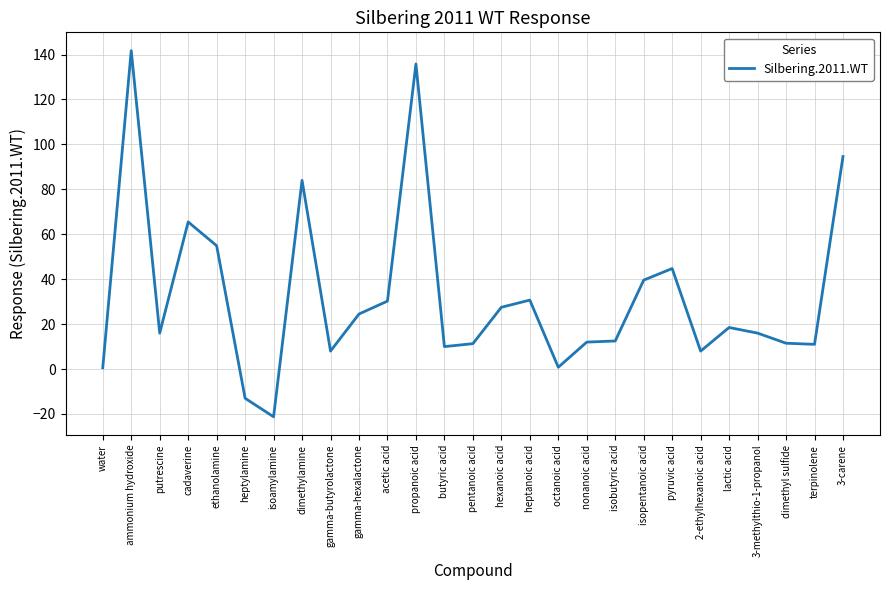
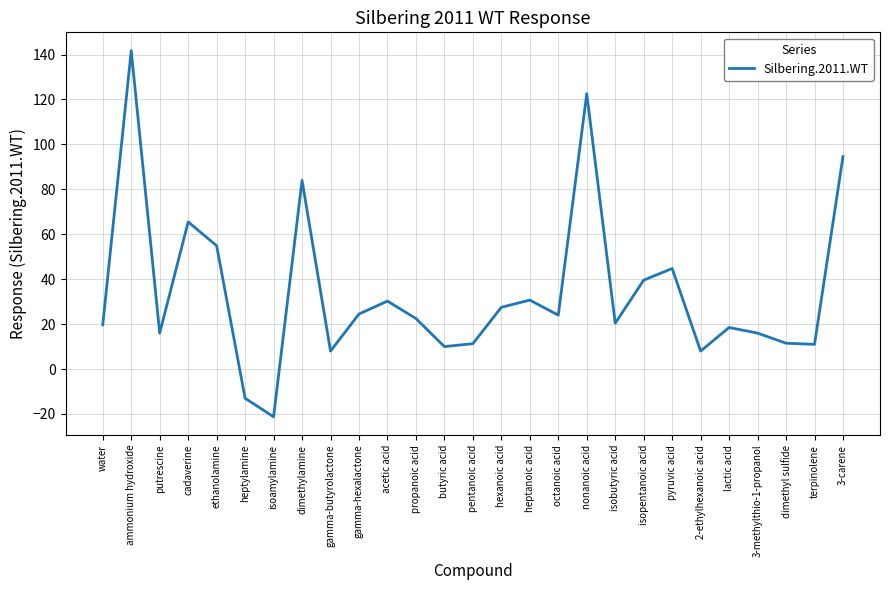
water: 1 -> 20
propanoic acid: 136 -> 23
octanoic acid: 1 -> 24
nonanoic acid: 12 -> 123
isobutyric acid: 13 -> 20
